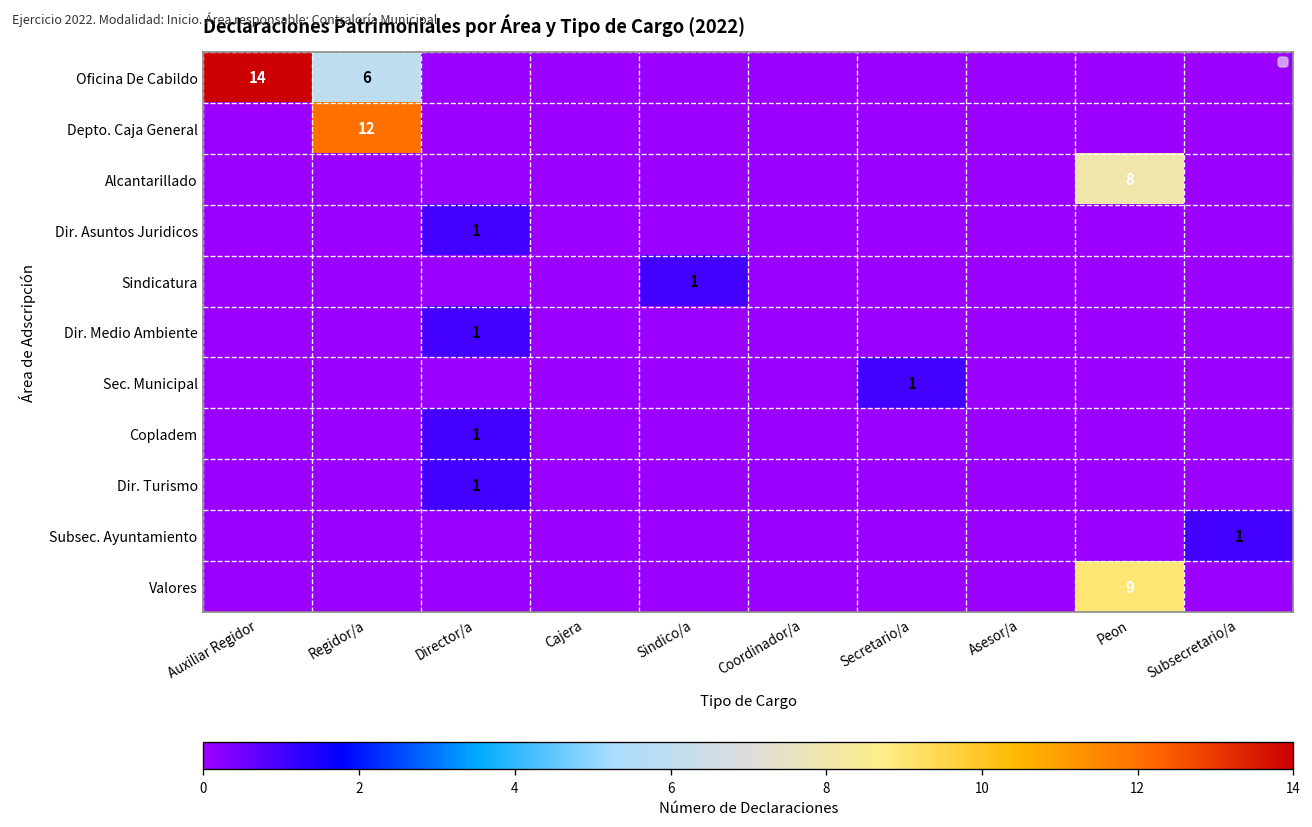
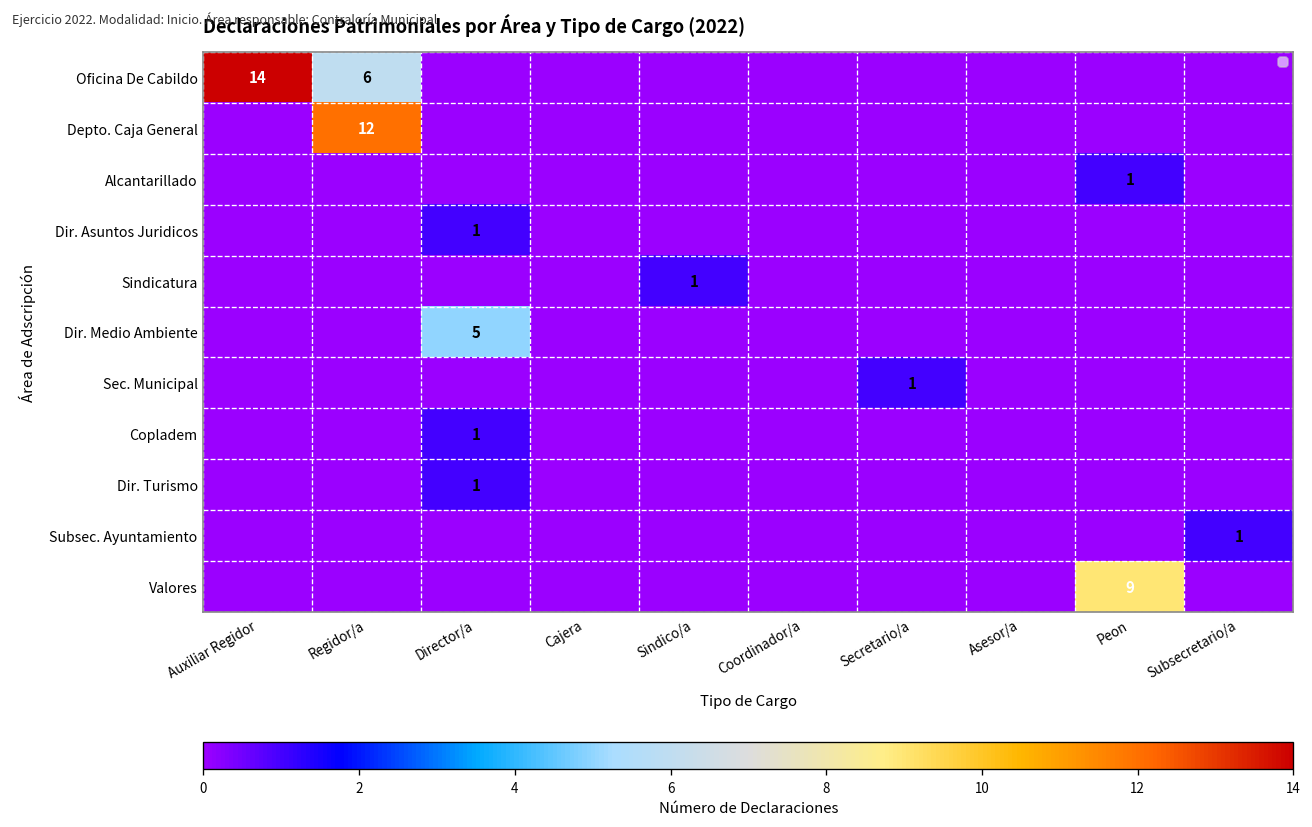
Alcantarillado, Peon: 8 -> 1
Dir. Medio Ambiente, Director/a: 1 -> 5
